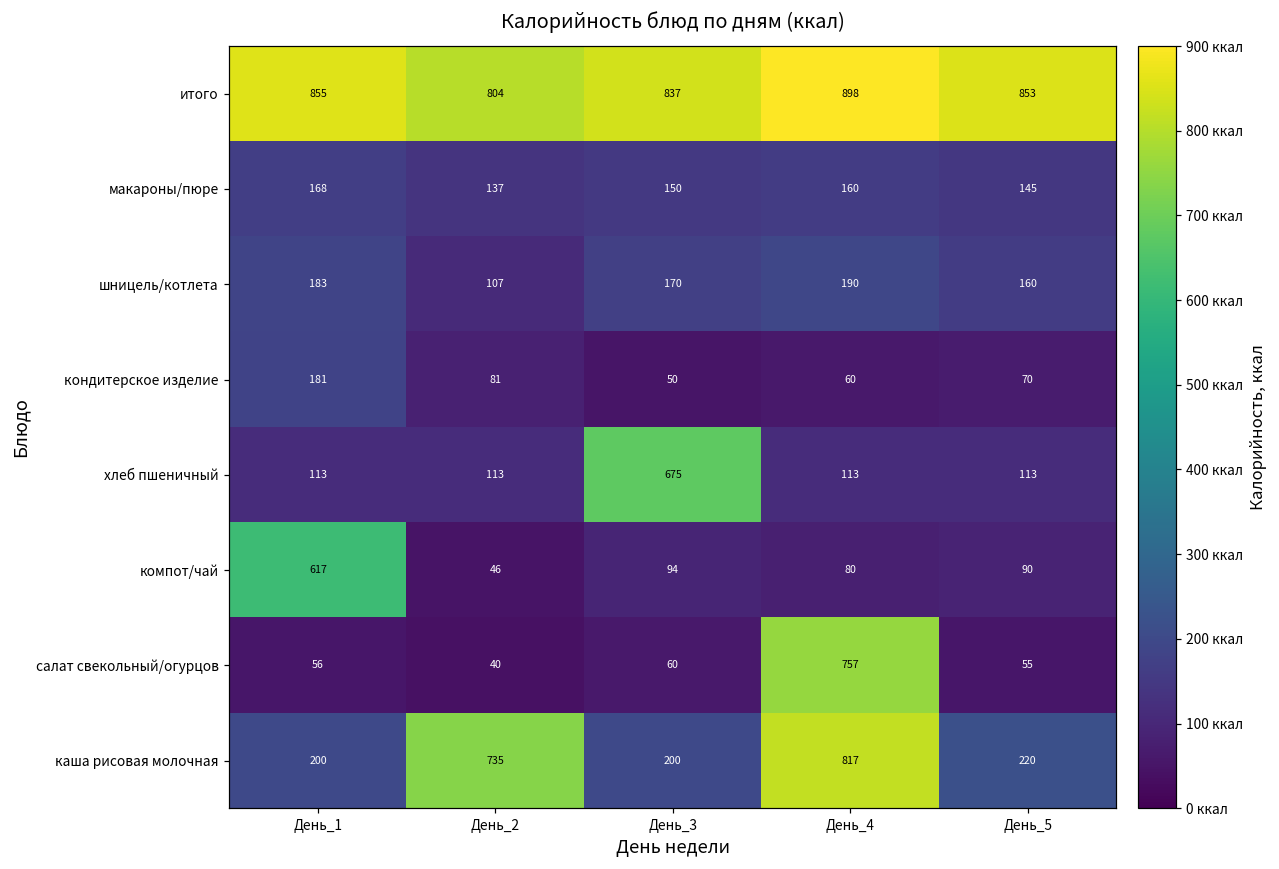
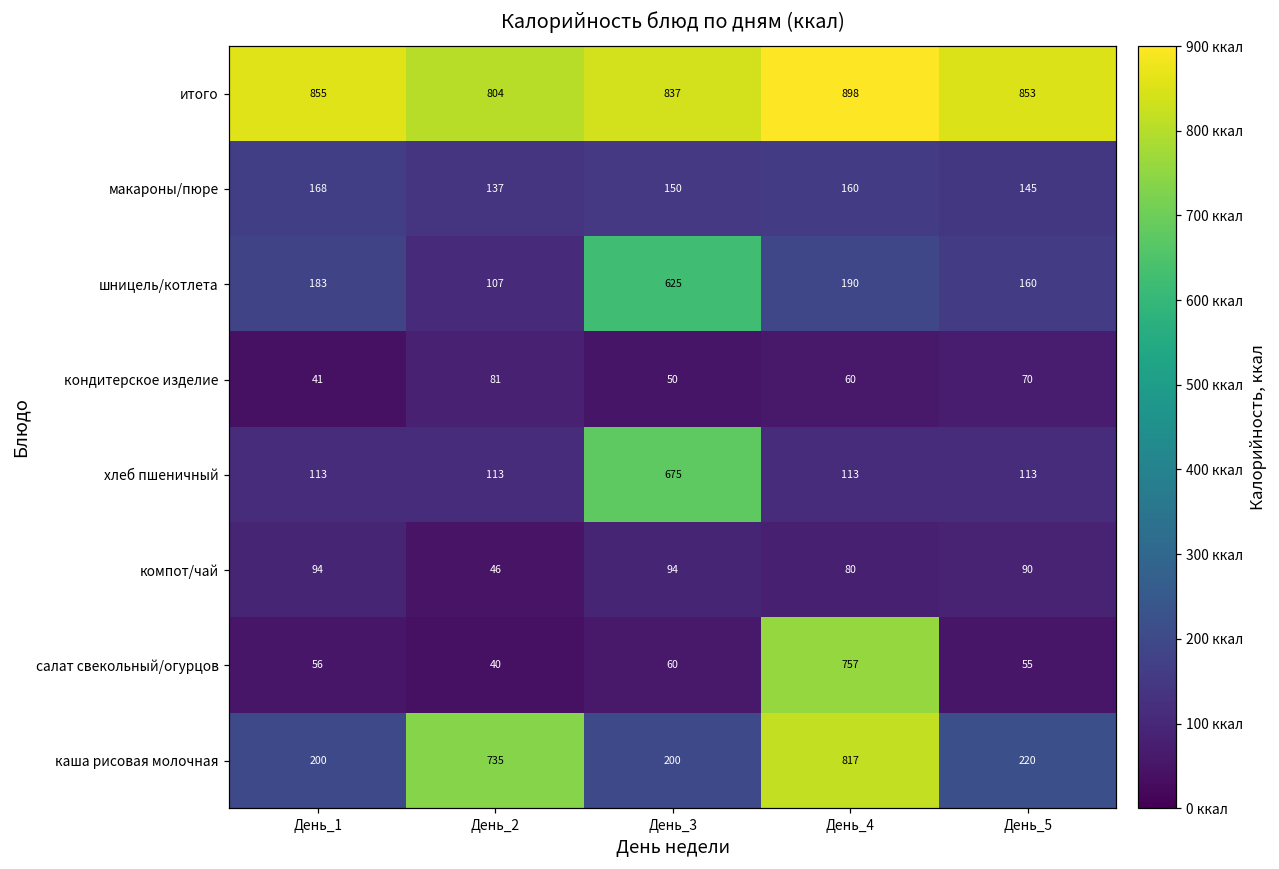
шницель/котлета, День_3: 170 -> 625
кондитерское изделие, День_1: 181 -> 41
компот/чай, День_1: 617 -> 94
